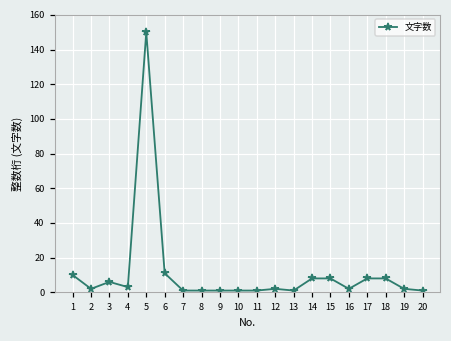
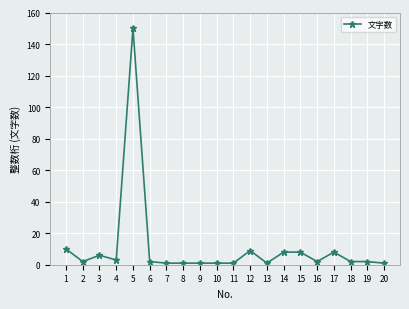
6: 11 -> 2
12: 2 -> 9
18: 8 -> 2
